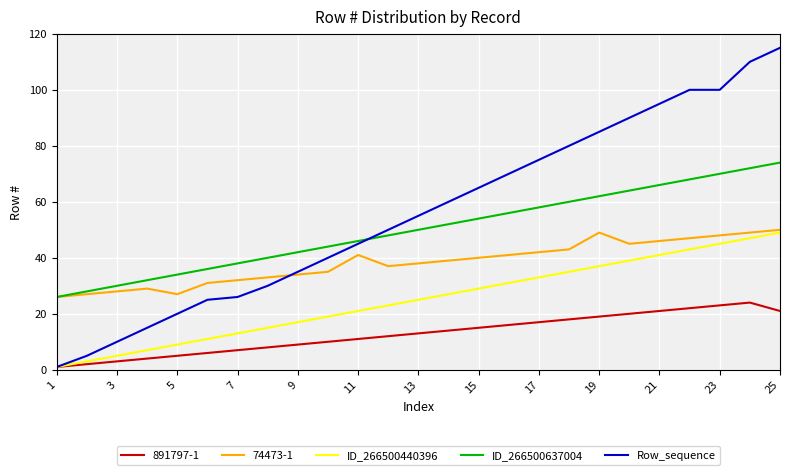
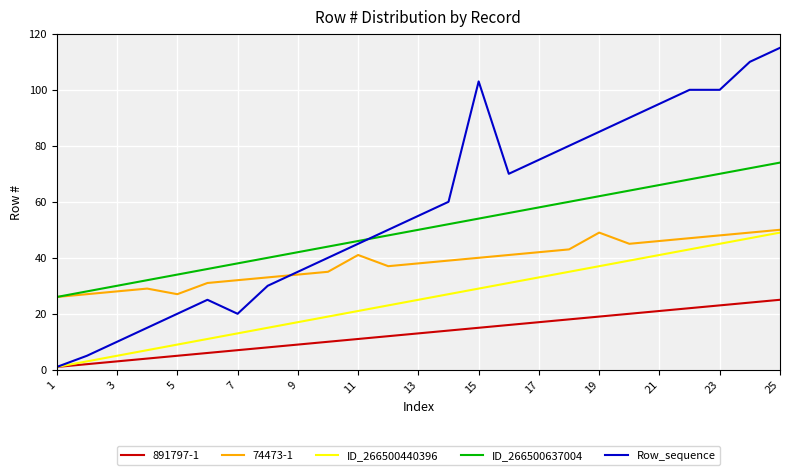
Row_sequence, 7: 26 -> 20
Row_sequence, 15: 65 -> 103
891797-1, 25: 21 -> 25
